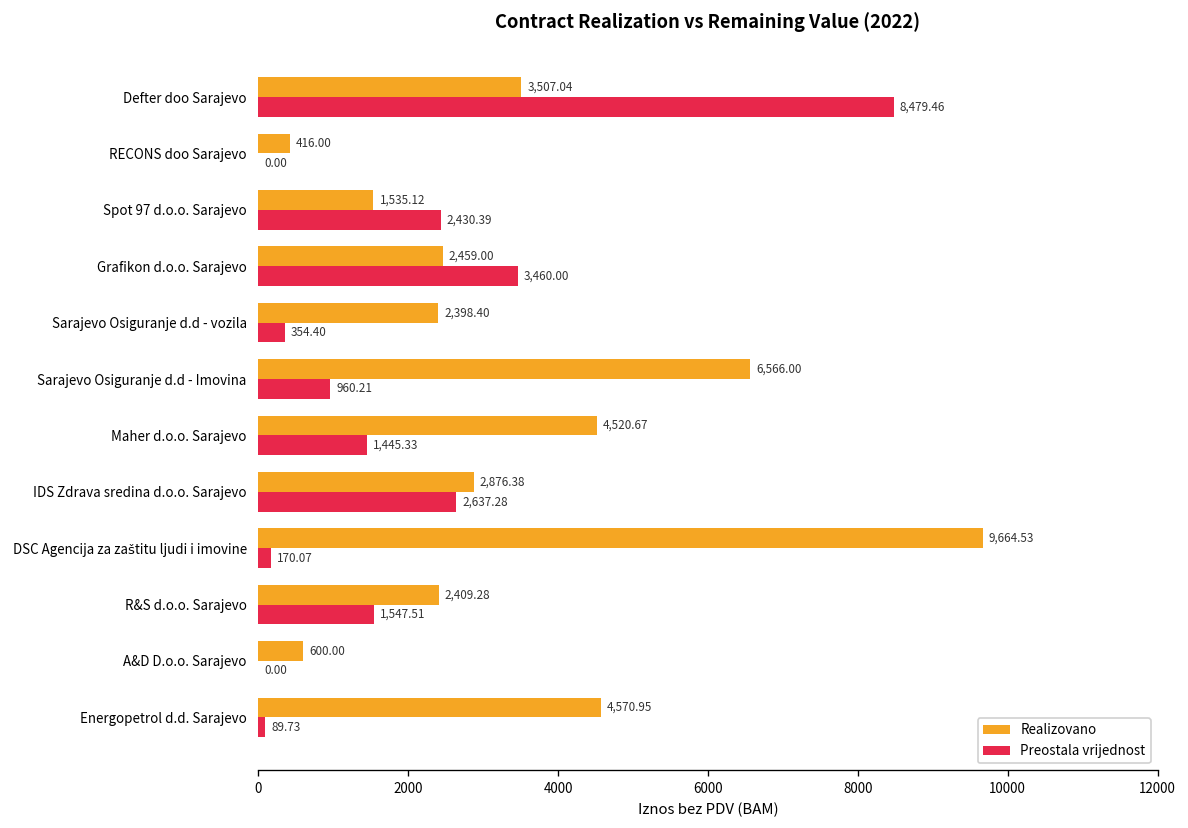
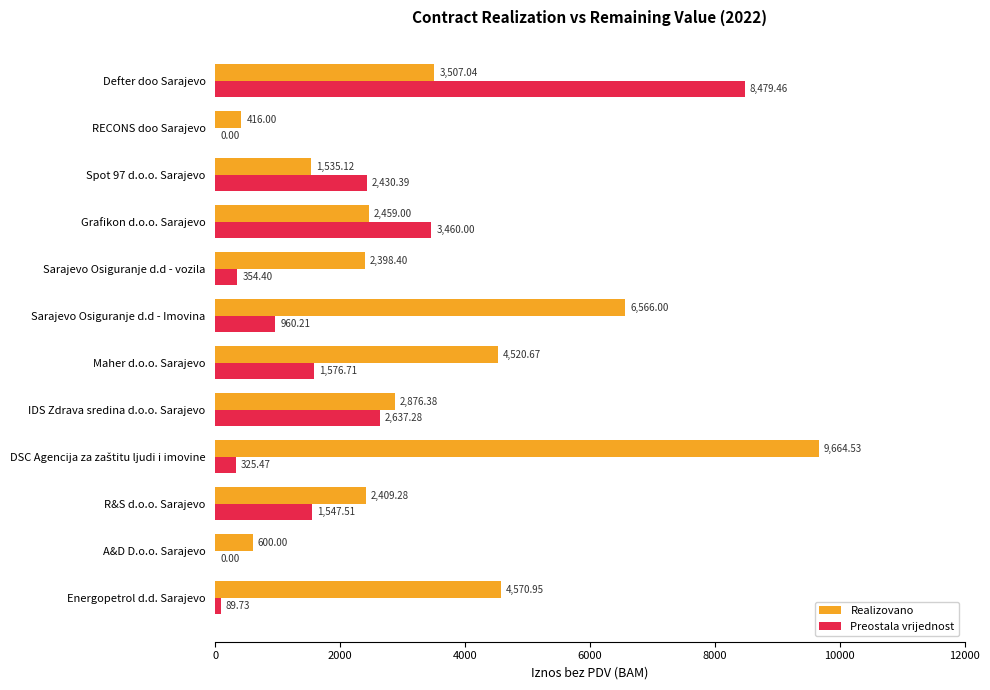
Preostala vrijednost, Maher d.o.o. Sarajevo: 1,445.33 -> 1,576.71
Preostala vrijednost, DSC Agencija za zaštitu ljudi i imovine: 170.07 -> 325.47
